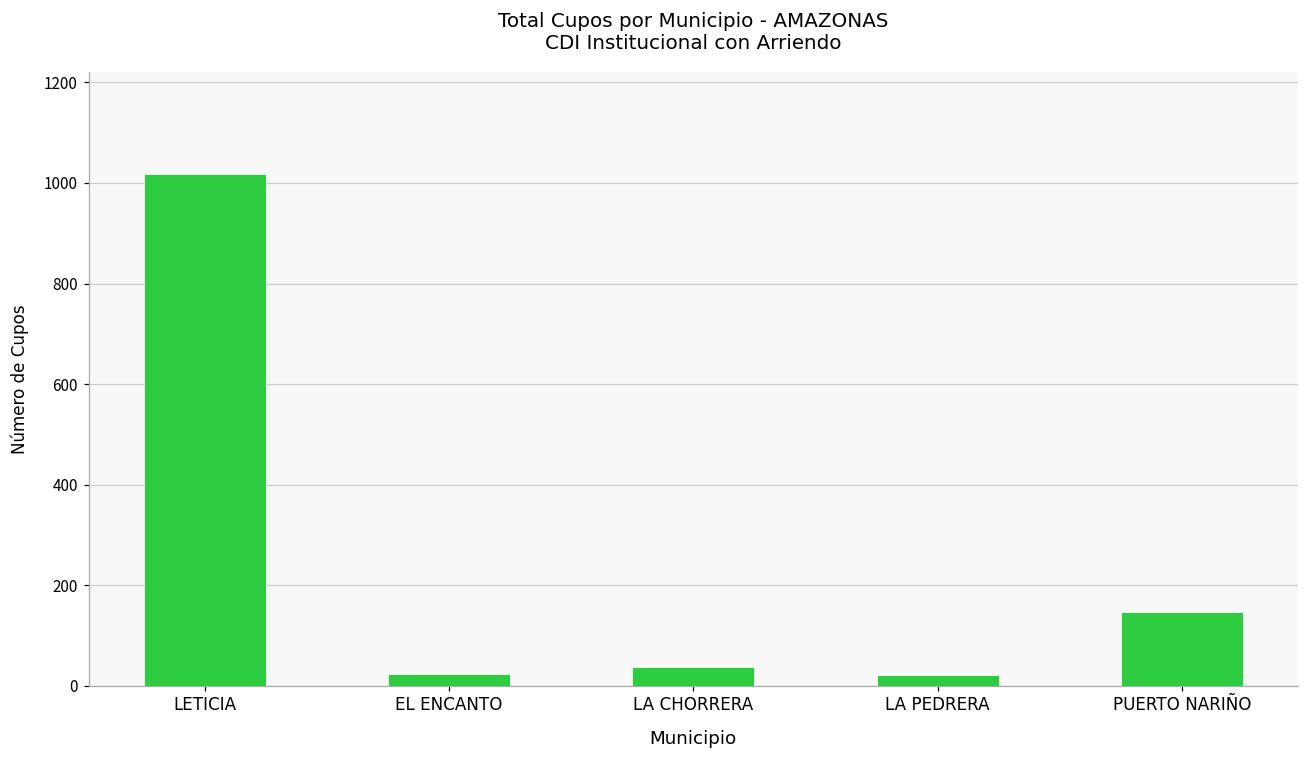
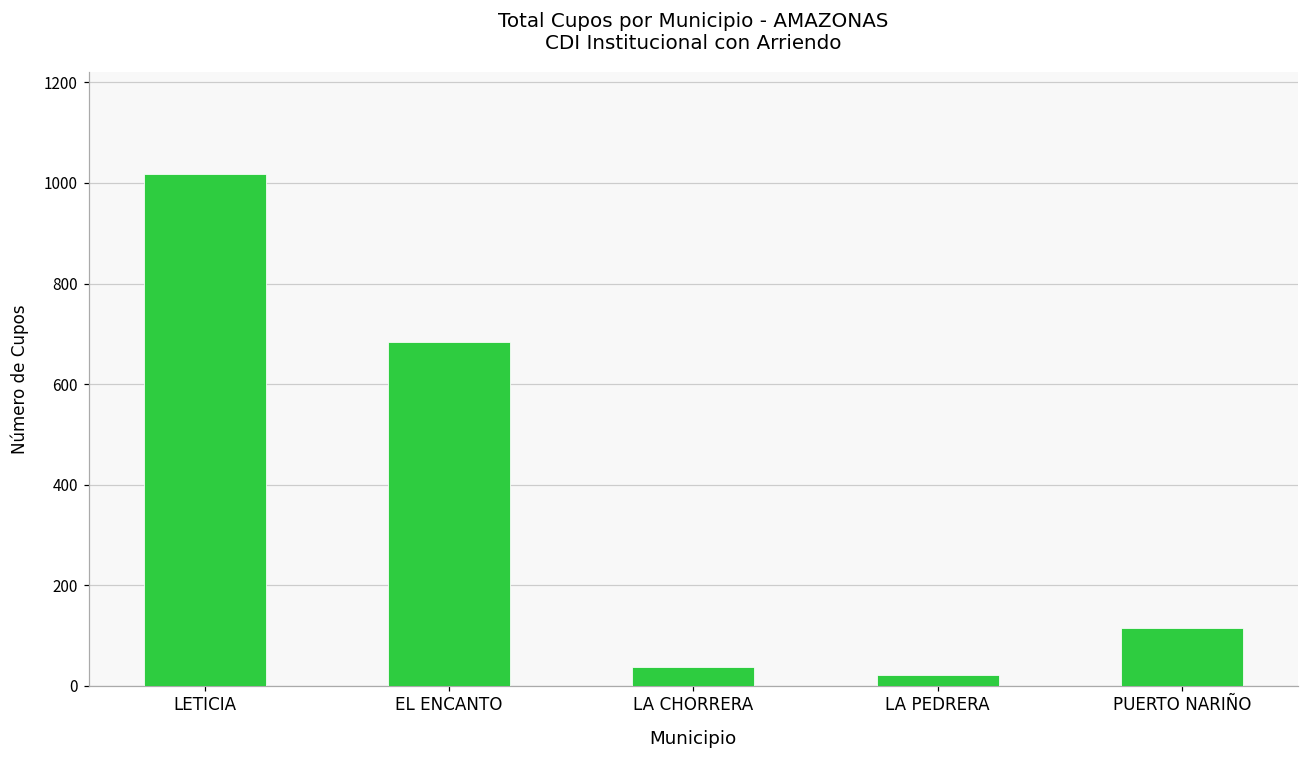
EL ENCANTO: 20 -> 680
PUERTO NARIÑO: 150 -> 120
